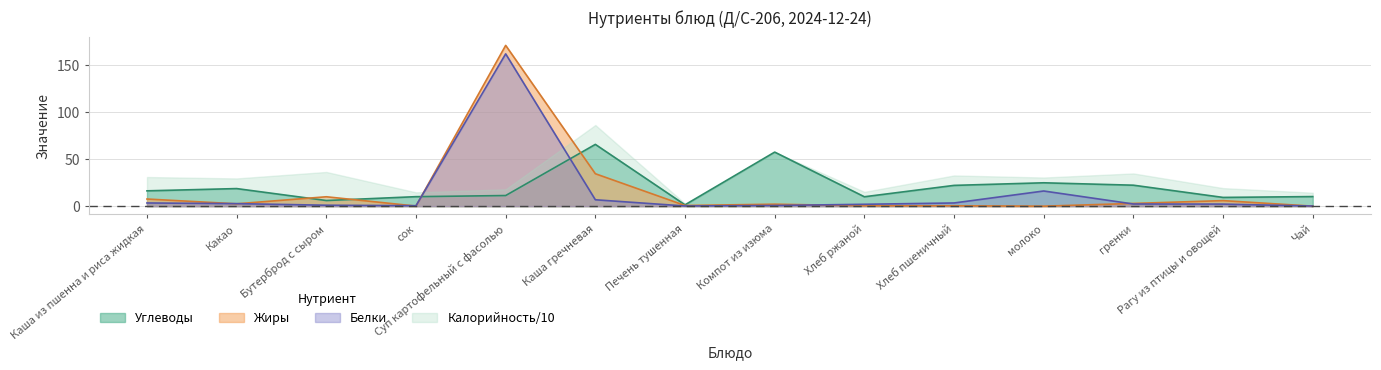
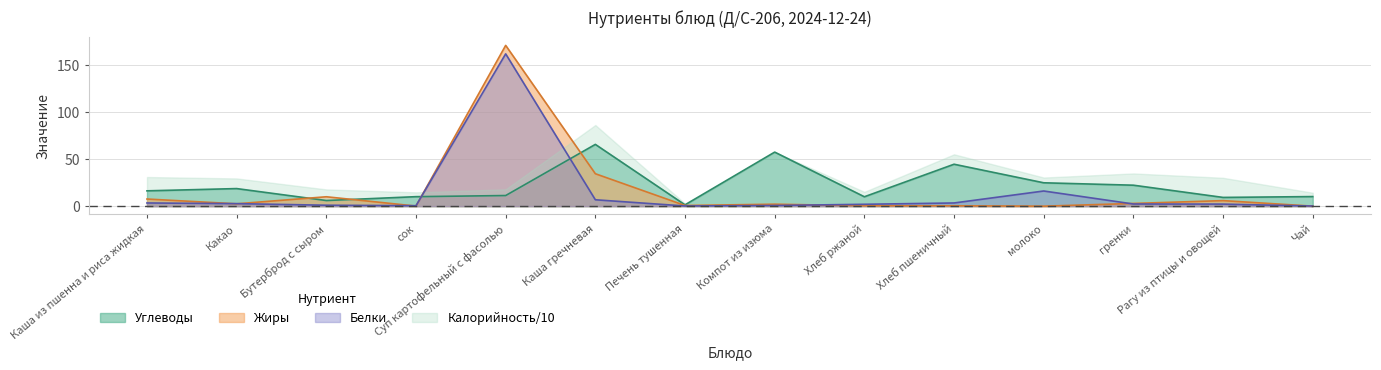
Калорийность/10, Бутерброд с сыром: 30 -> 10
Углеводы, Хлеб пшеничный: 20 -> 40
Калорийность/10, Рагу из птицы и овощей: 10 -> 20
